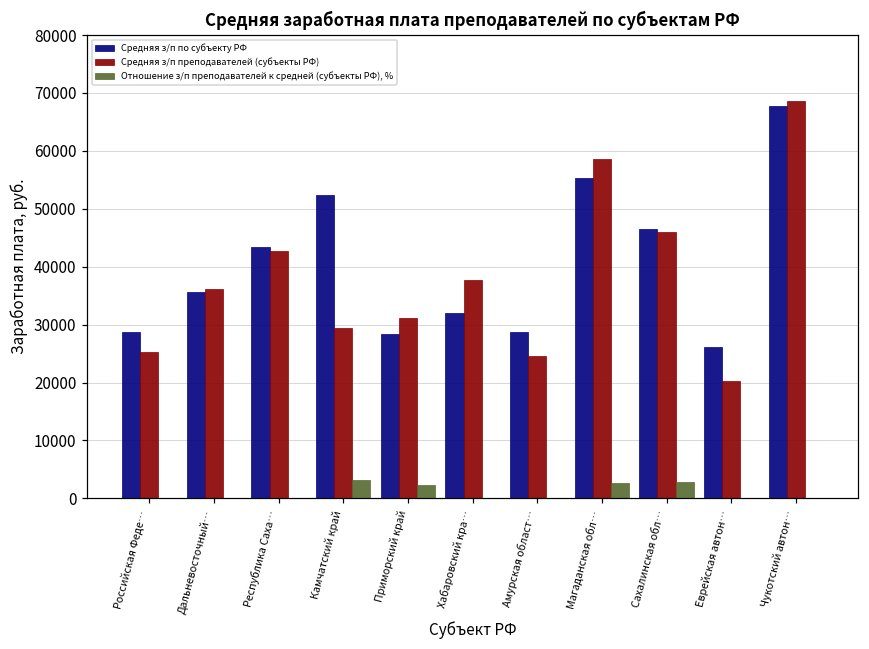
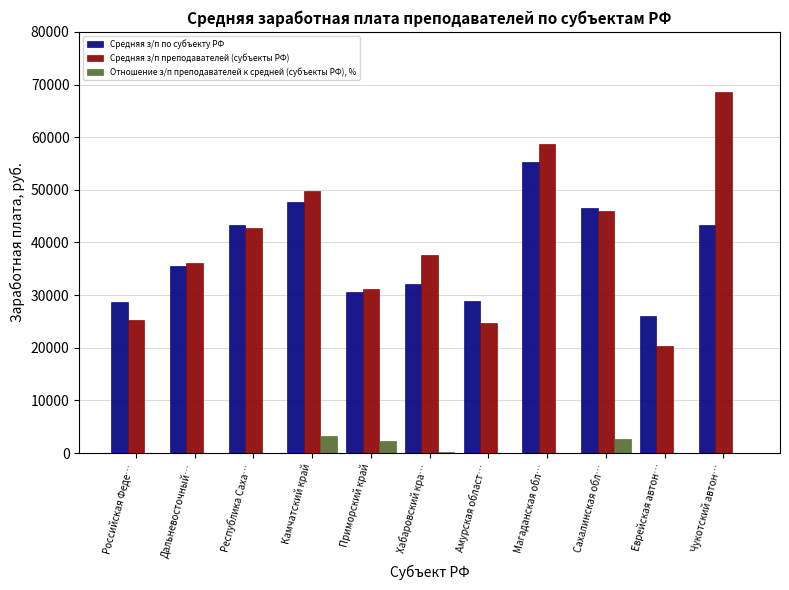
Средняя з/п по субъекту РФ, Камчатский край: 52000 -> 48000
Средняя з/п преподавателей (субъекты РФ), Камчатский край: 29000 -> 50000
Средняя з/п по субъекту РФ, Приморский край: 28000 -> 31000
Отношение з/п преподавателей к средней (субъекты РФ), %, Магаданская обл…: 3000 -> 0
Средняя з/п по субъекту РФ, Чукотский автон…: 68000 -> 43000
